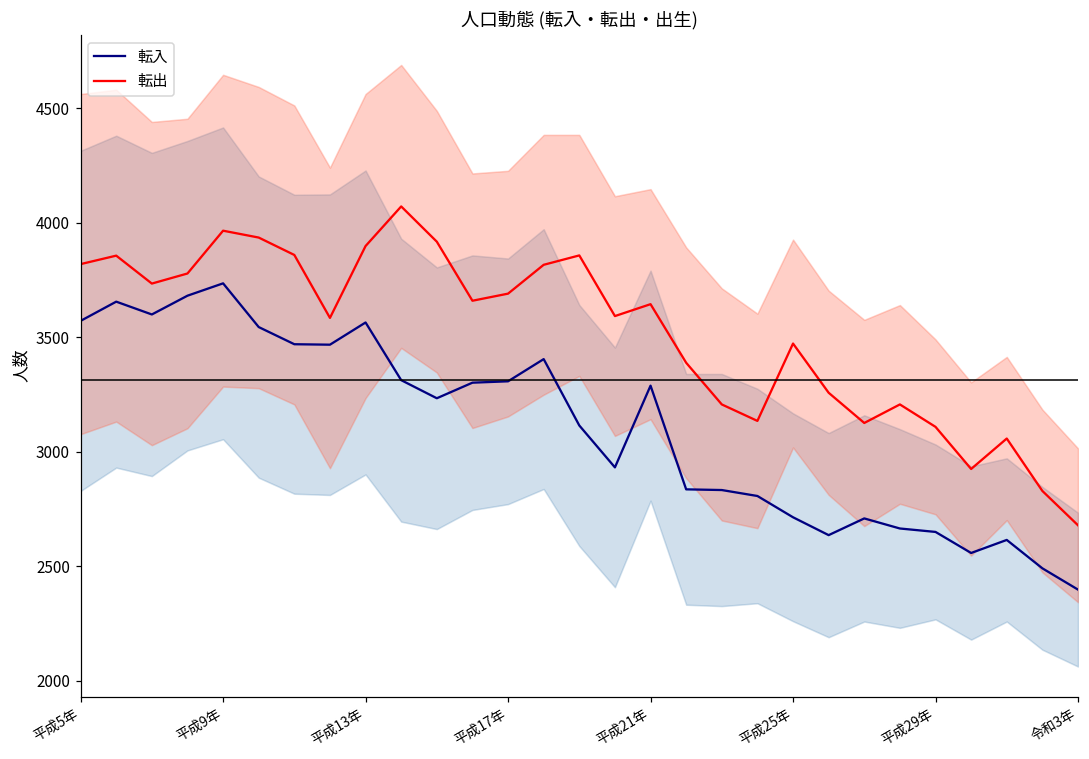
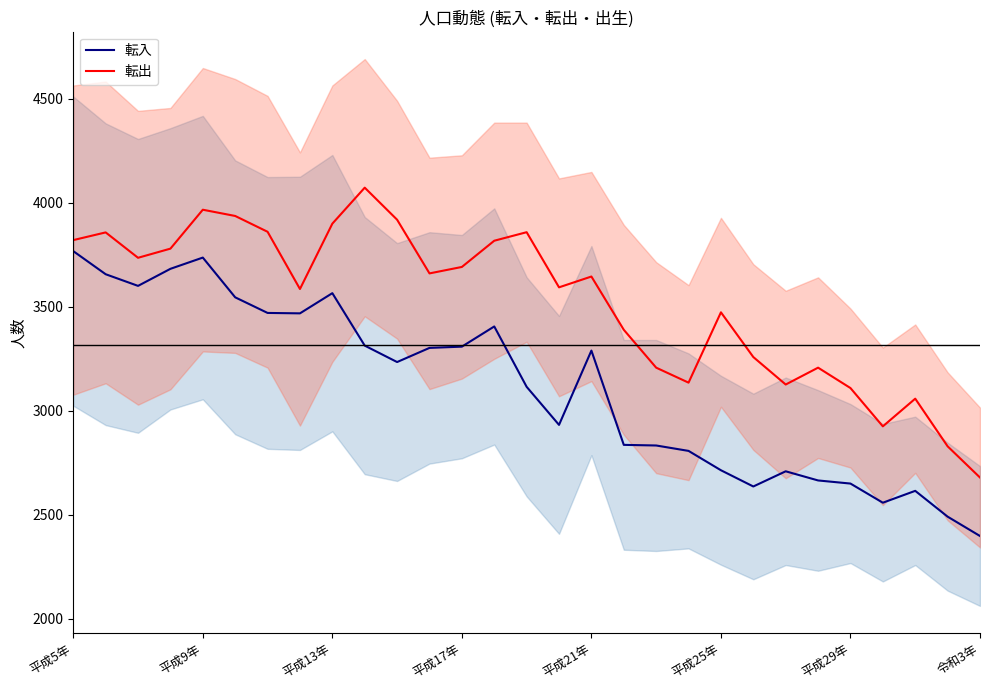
転入, 平成5年: 3570 -> 3770
